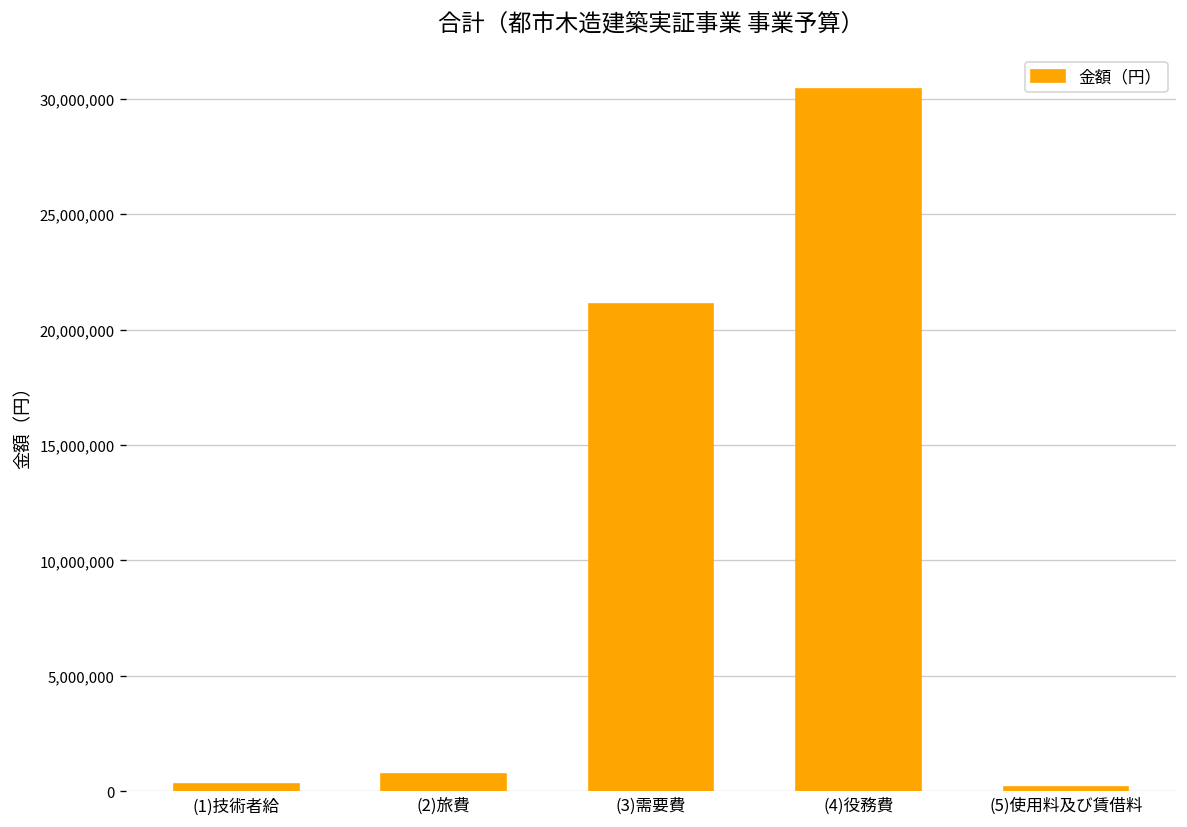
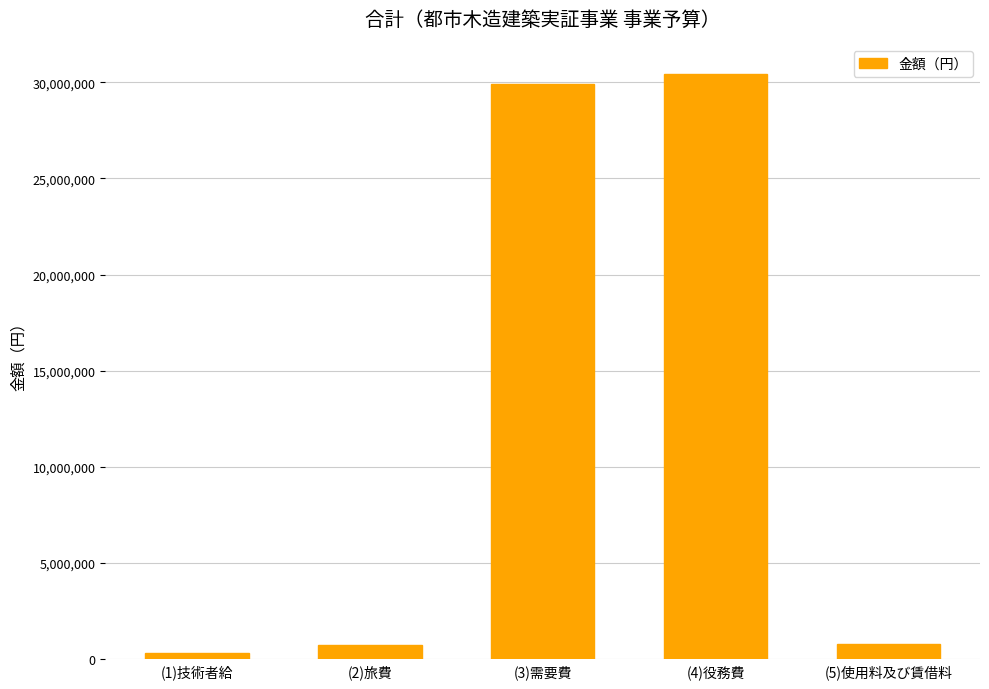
(3)需要費: 21,100,000 -> 29,900,000
(5)使用料及び賃借料: 200,000 -> 800,000
